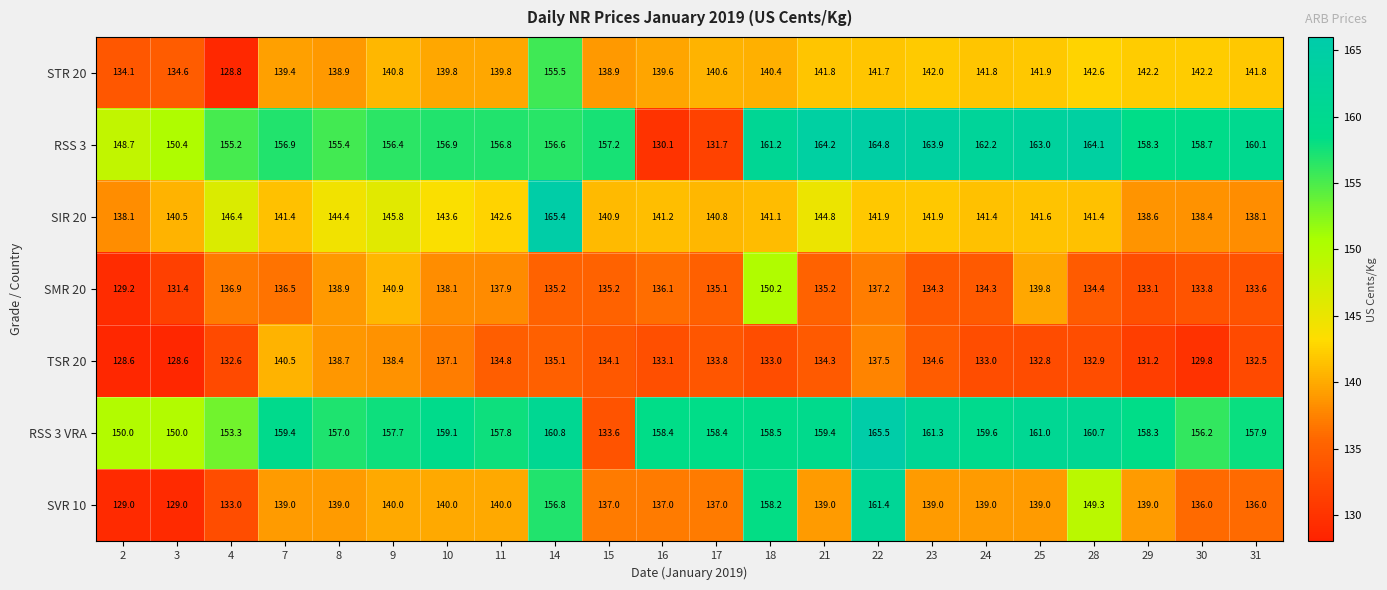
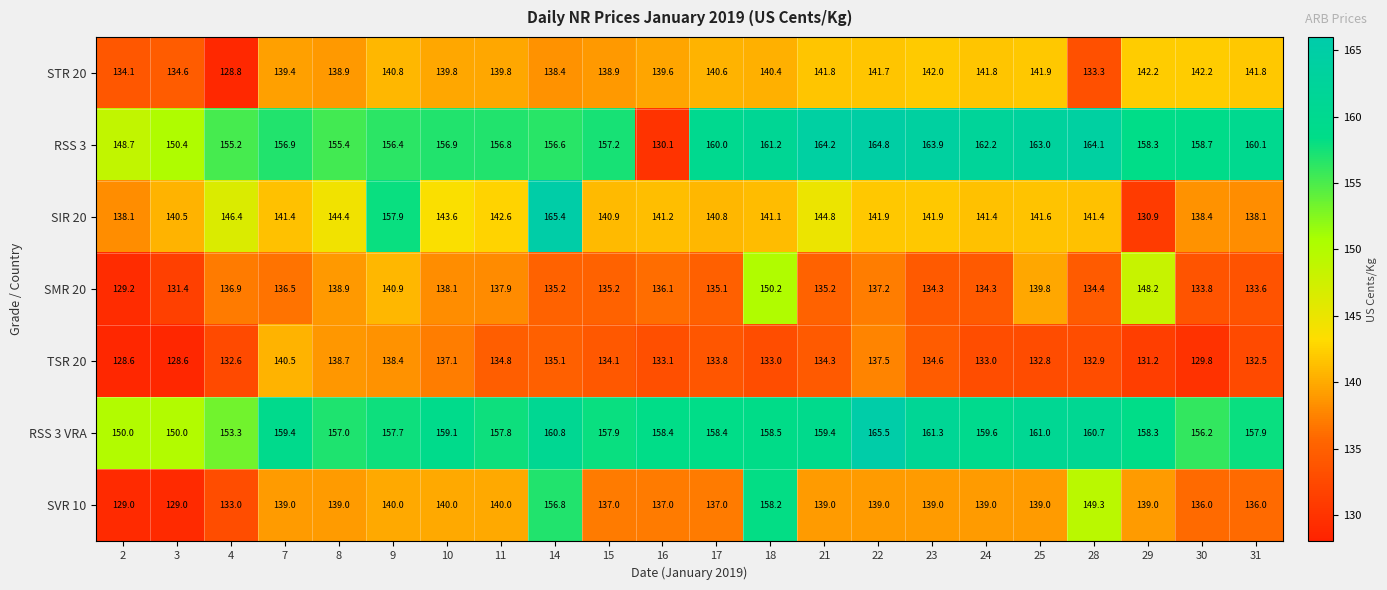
STR 20, 14: 155.5 -> 138.4
STR 20, 28: 142.6 -> 133.3
RSS 3, 17: 131.7 -> 160.0
SIR 20, 9: 145.8 -> 157.9
SIR 20, 29: 138.6 -> 130.9
SMR 20, 29: 133.1 -> 148.2
RSS 3 VRA, 15: 133.6 -> 157.9
SVR 10, 22: 161.4 -> 139.0
